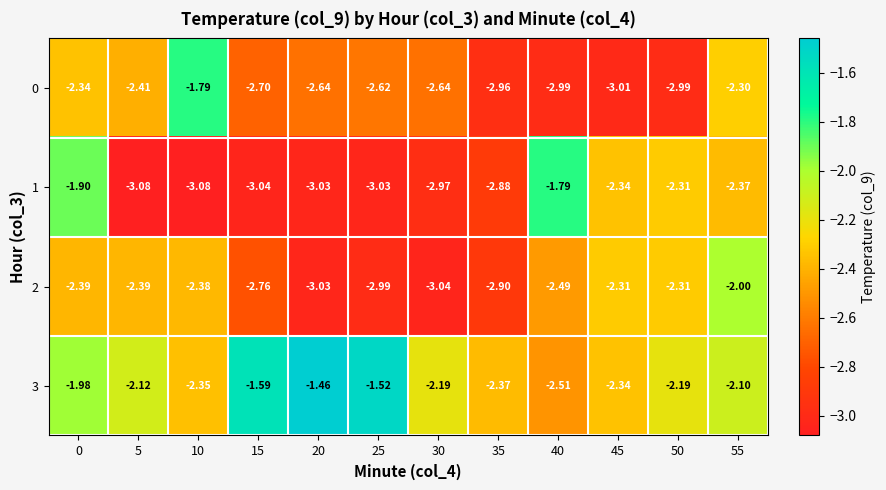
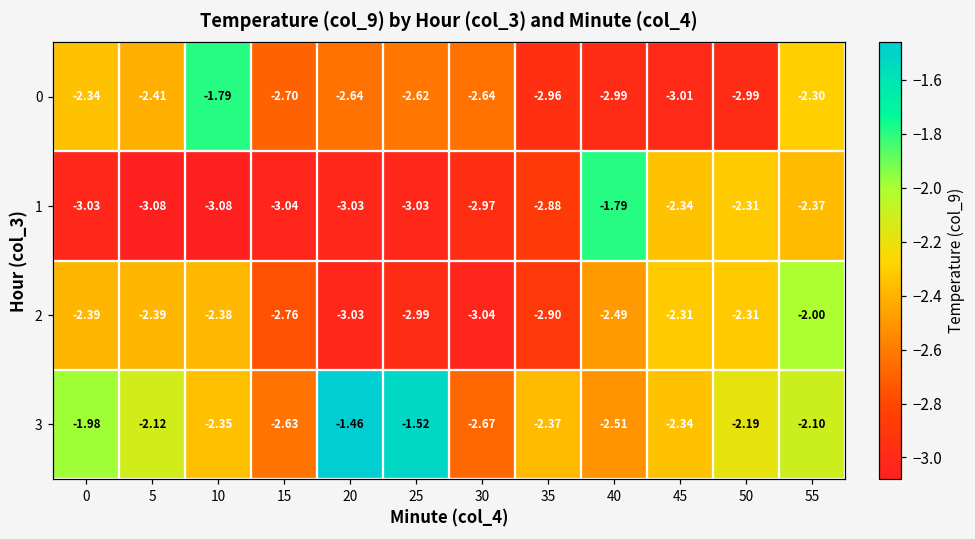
1, 0: -1.90 -> -3.03
3, 15: -1.59 -> -2.63
3, 30: -2.19 -> -2.67
